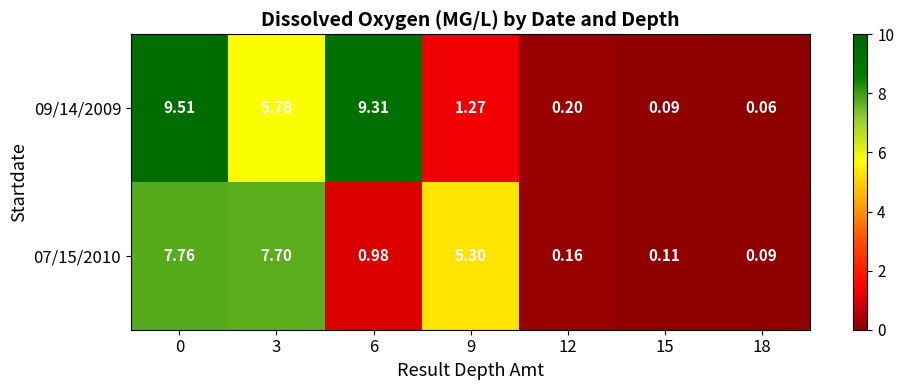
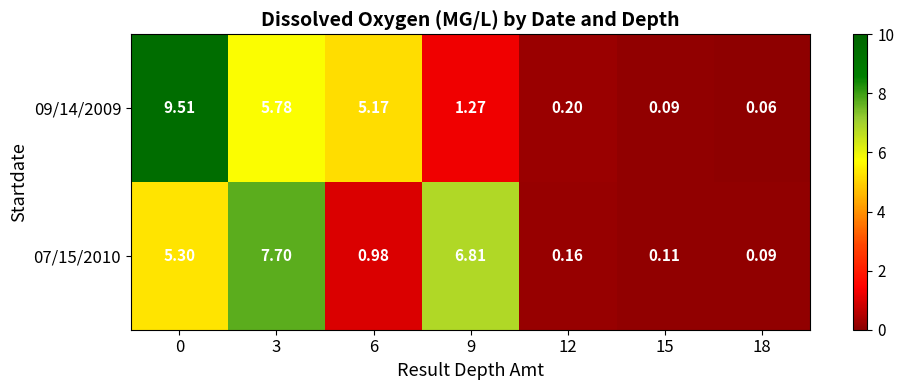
09/14/2009, 6: 9.31 -> 5.17
07/15/2010, 0: 7.76 -> 5.30
07/15/2010, 9: 5.30 -> 6.81
